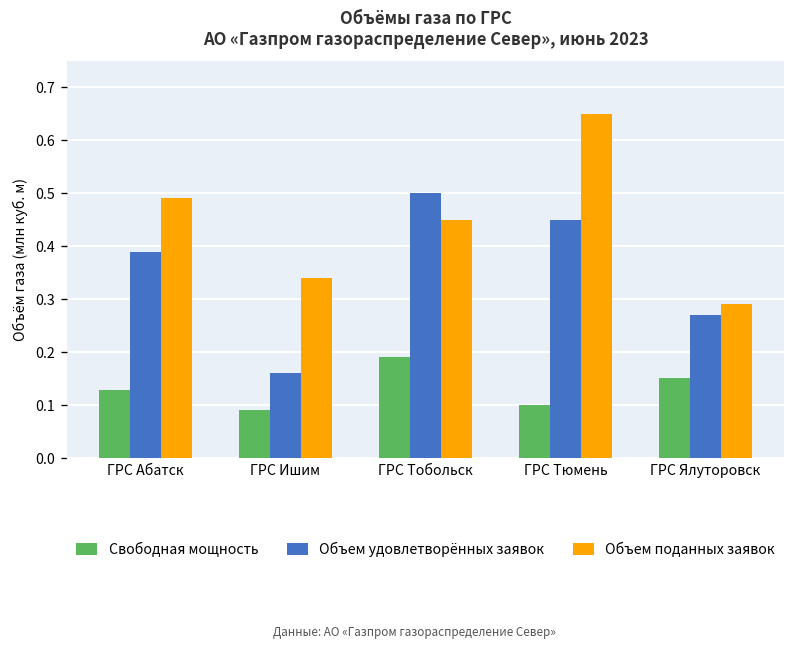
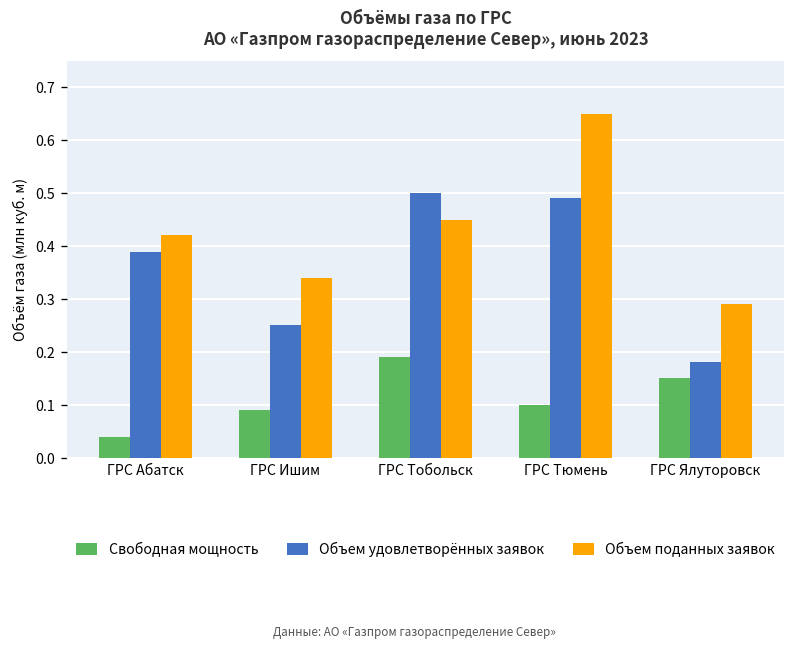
Свободная мощность, ГРС Абатск: 0.13 -> 0.04
Объем поданных заявок, ГРС Абатск: 0.49 -> 0.42
Объем удовлетворённых заявок, ГРС Ишим: 0.16 -> 0.25
Объем удовлетворённых заявок, ГРС Тюмень: 0.45 -> 0.49
Объем удовлетворённых заявок, ГРС Ялуторовск: 0.27 -> 0.18
